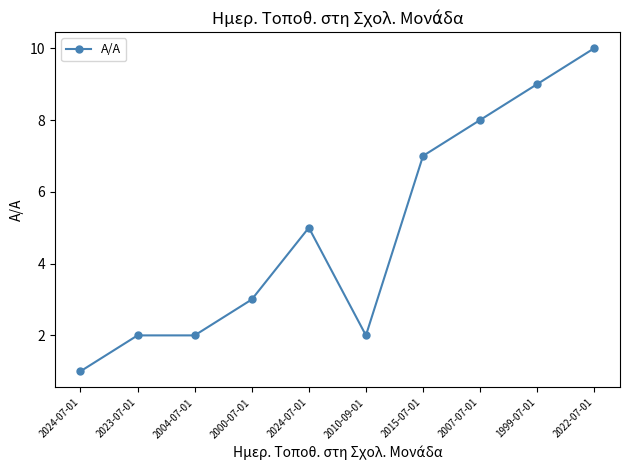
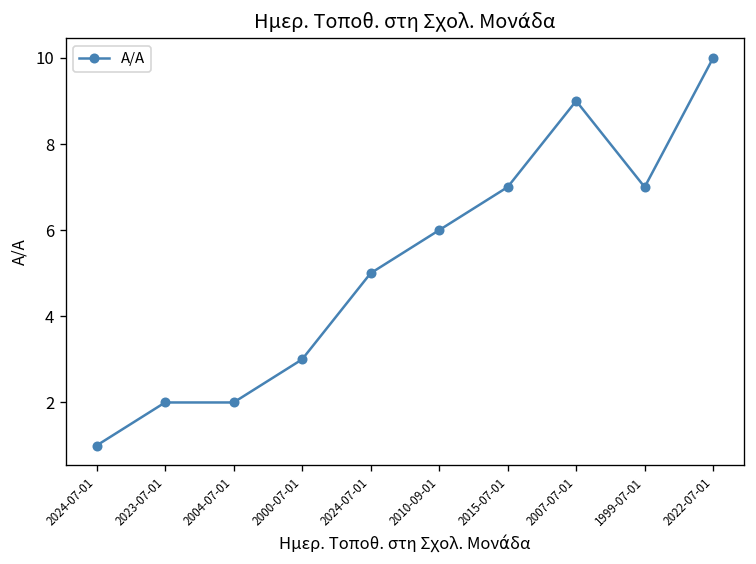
2010-09-01: 2 -> 6
2007-07-01: 8 -> 9
1999-07-01: 9 -> 7
